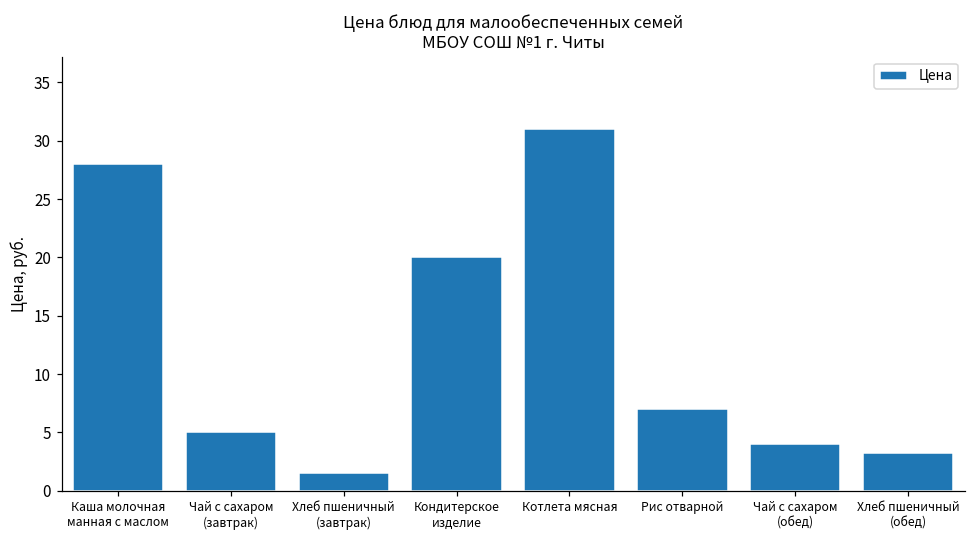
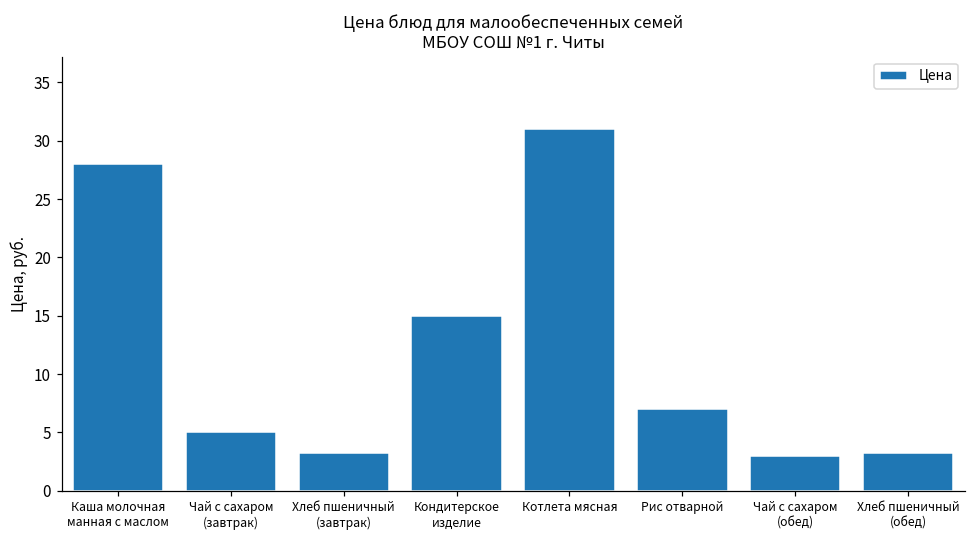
Хлеб пшеничный (завтрак): 1.5 -> 3.3
Кондитерское изделие: 20 -> 15
Чай с сахаром (обед): 4 -> 3
